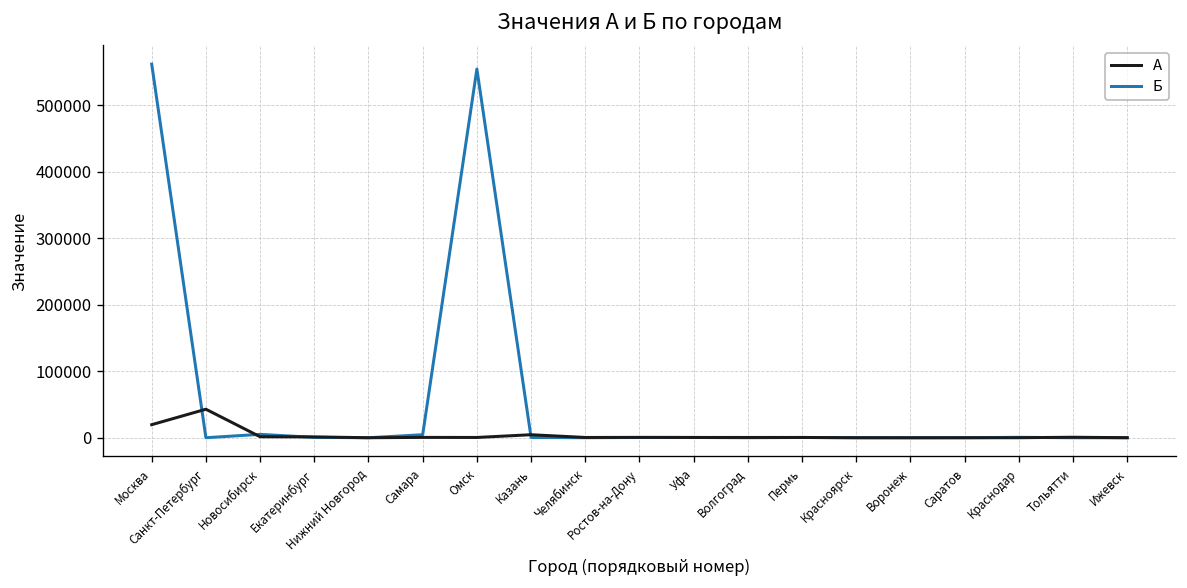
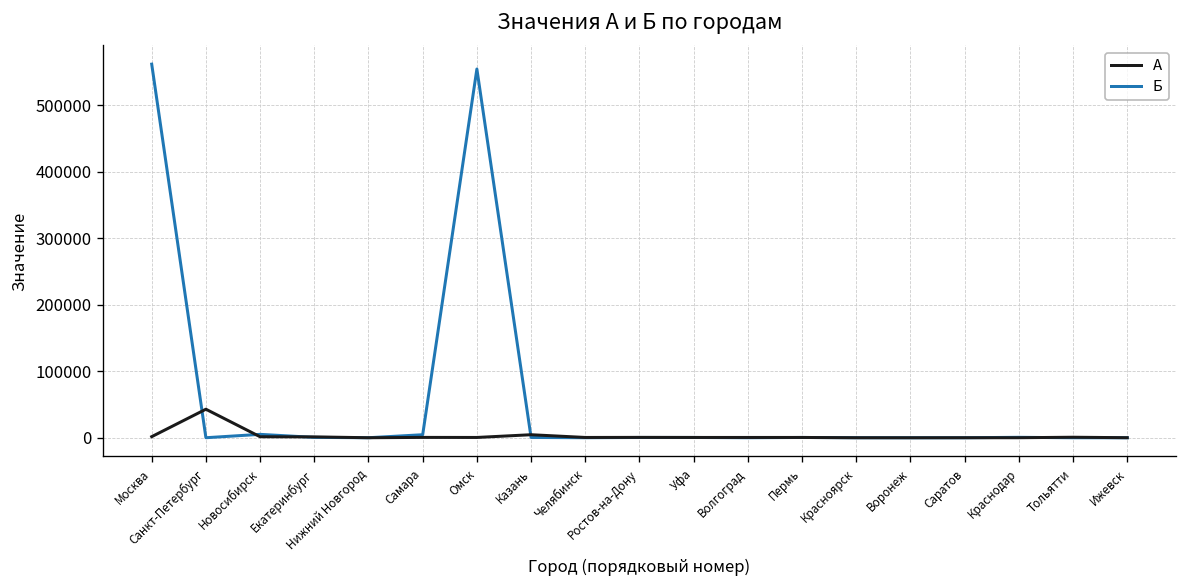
А, Москва: 20000 -> 0
